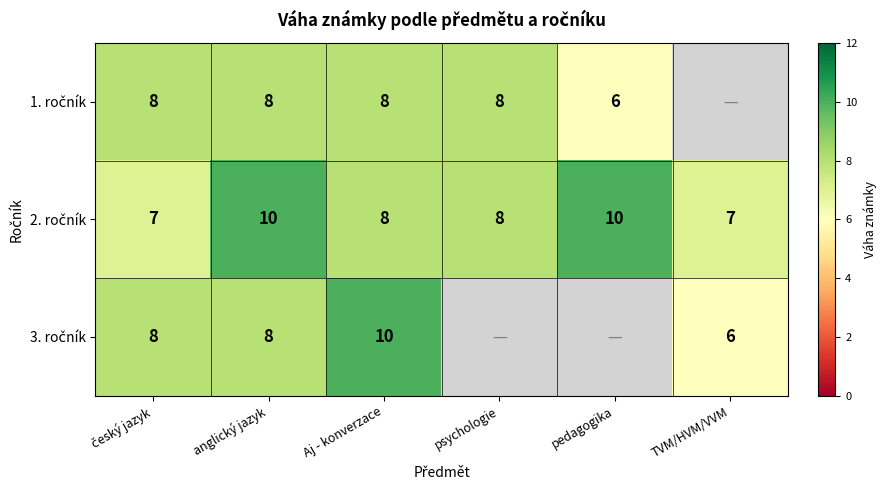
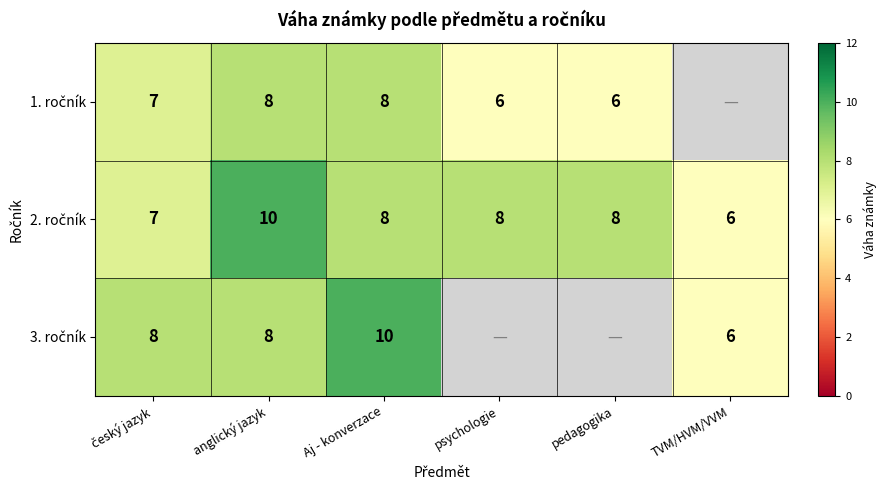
1. ročník, český jazyk: 8 -> 7
1. ročník, psychologie: 8 -> 6
2. ročník, pedagogika: 10 -> 8
2. ročník, TVM/HVM/VVM: 7 -> 6
